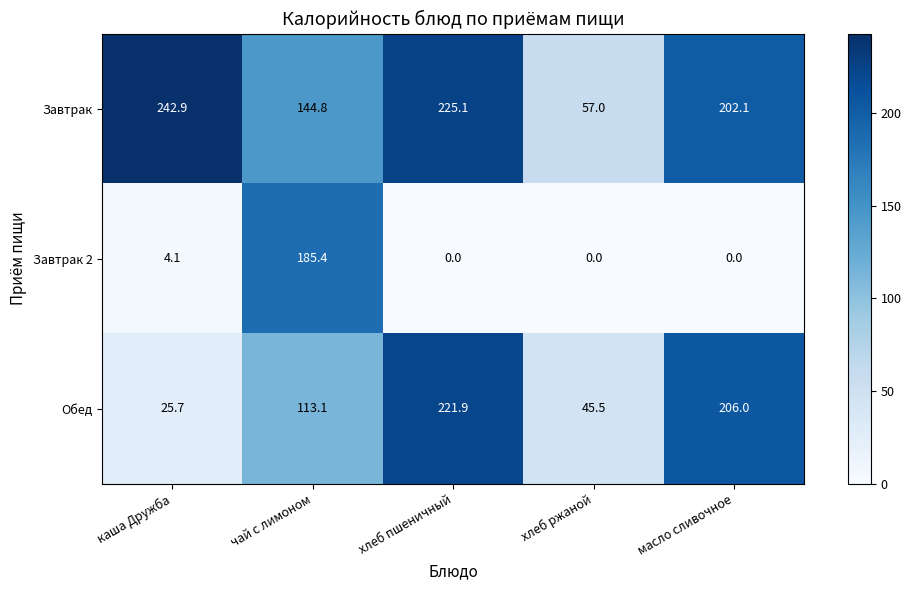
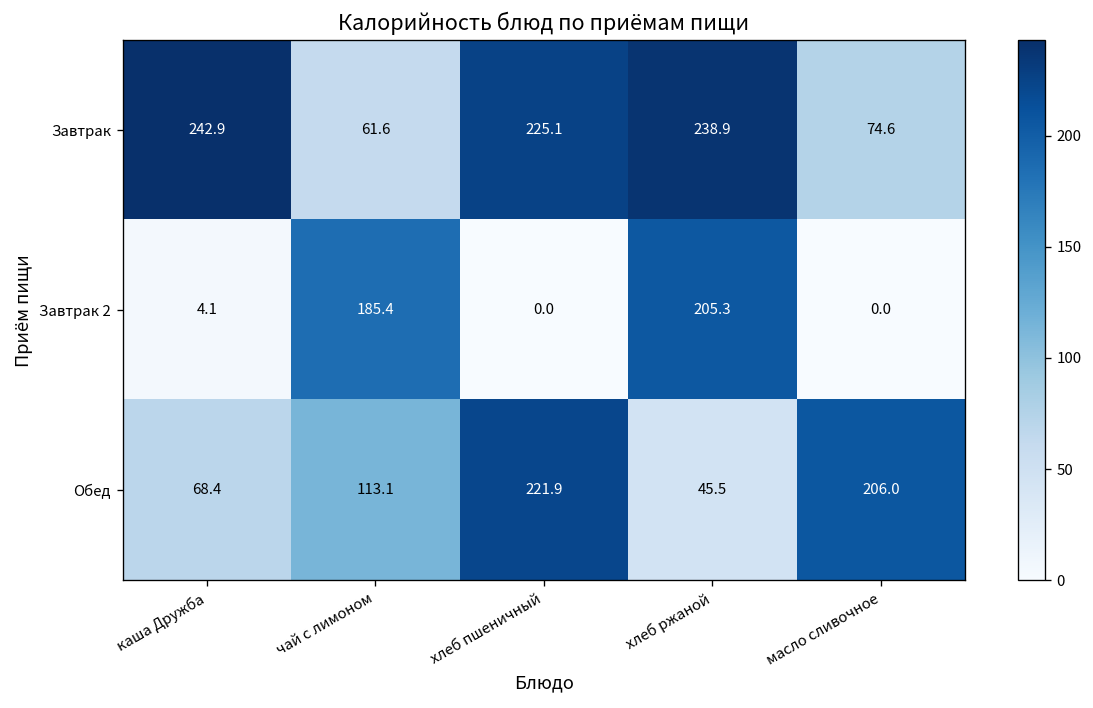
Завтрак, чай с лимоном: 144.8 -> 61.6
Завтрак, хлеб ржаной: 57.0 -> 238.9
Завтрак, масло сливочное: 202.1 -> 74.6
Завтрак 2, хлеб ржаной: 0.0 -> 205.3
Обед, каша Дружба: 25.7 -> 68.4
